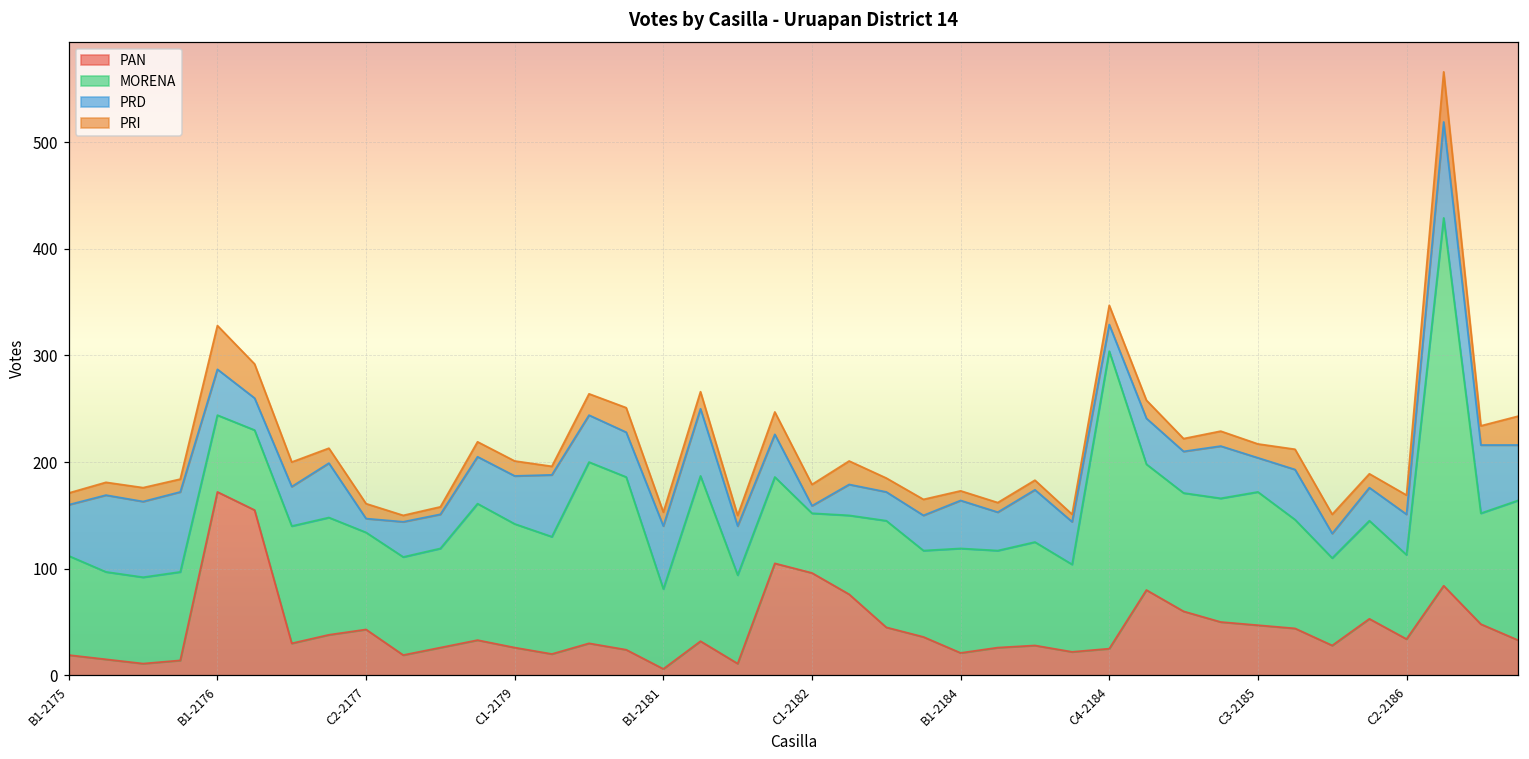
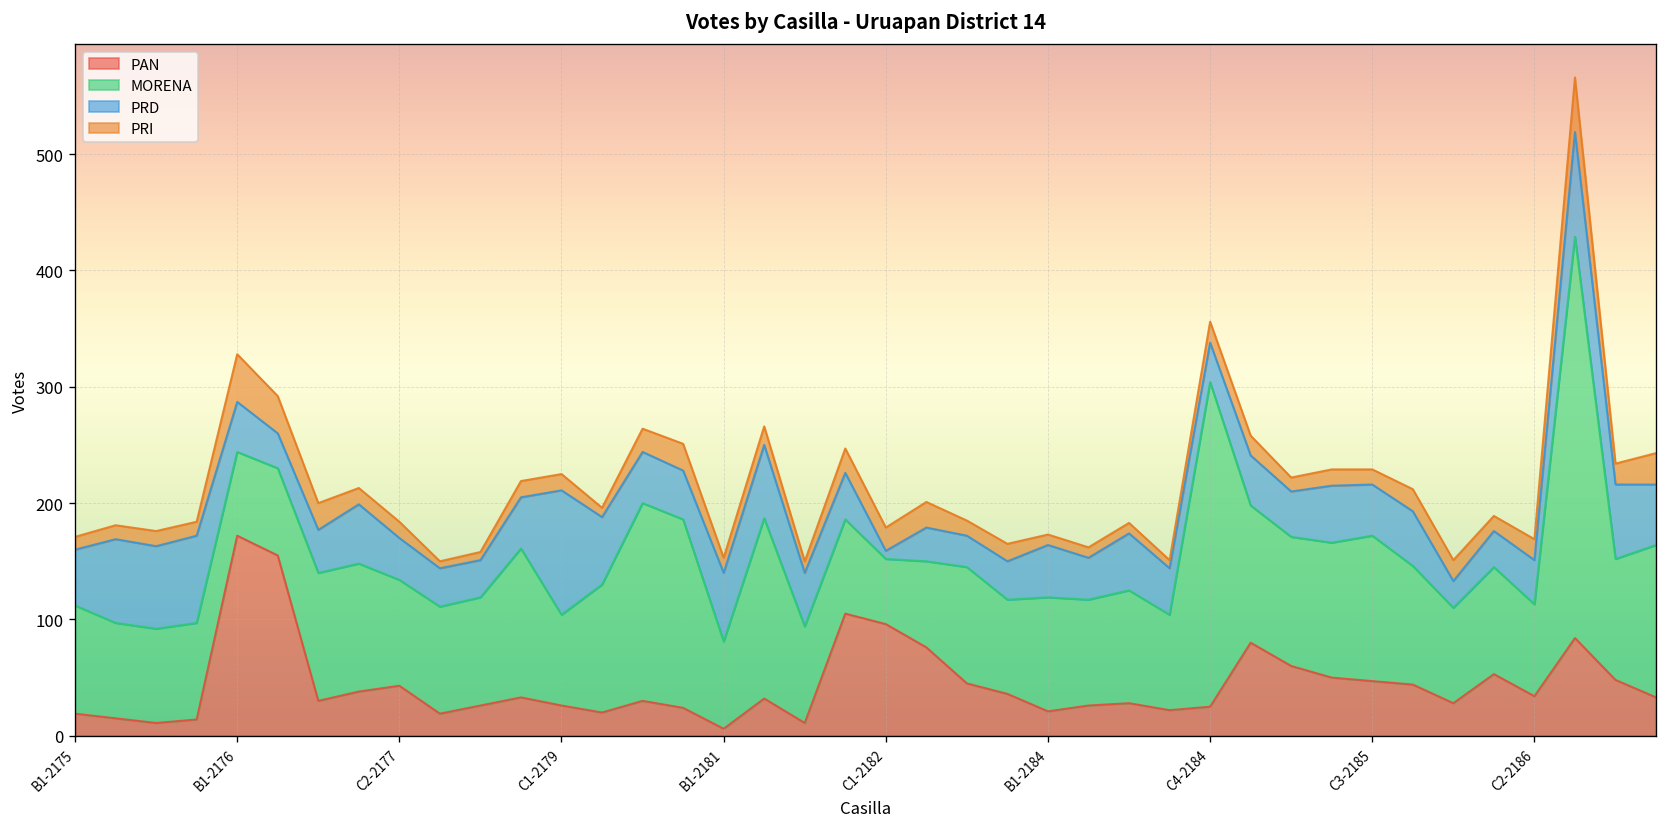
PRD, C2-2177: 10 -> 40
MORENA, C1-2179: 120 -> 80
PRD, C1-2179: 50 -> 110
PRD, C4-2184: 25 -> 34
PRD, C3-2185: 30 -> 40
